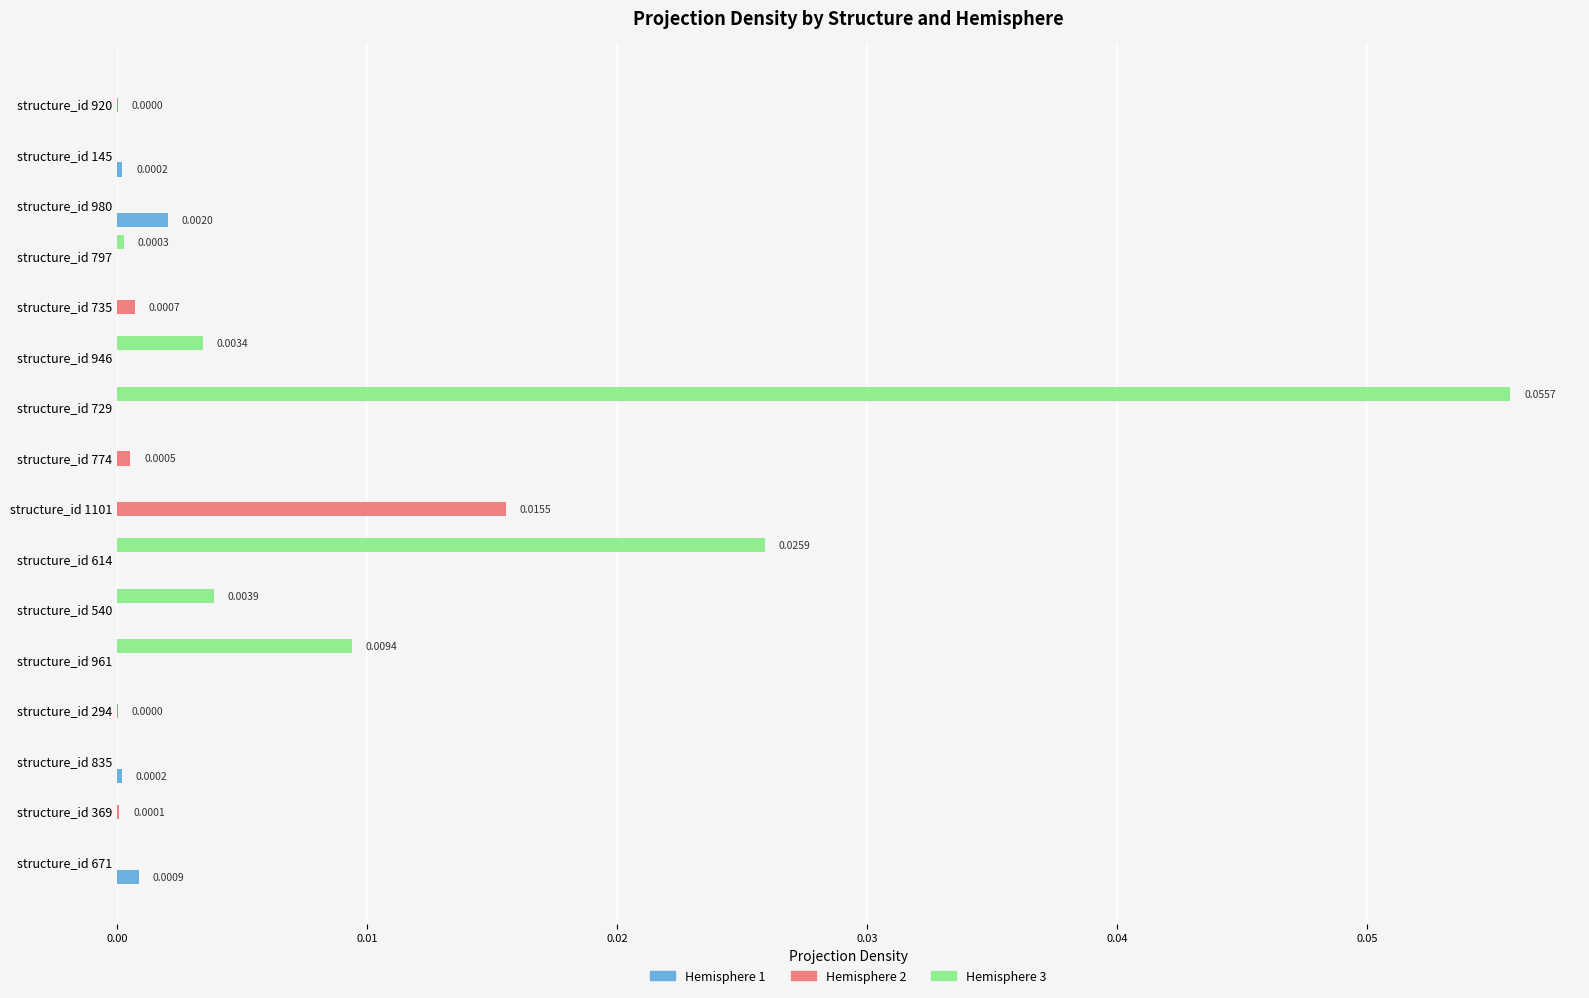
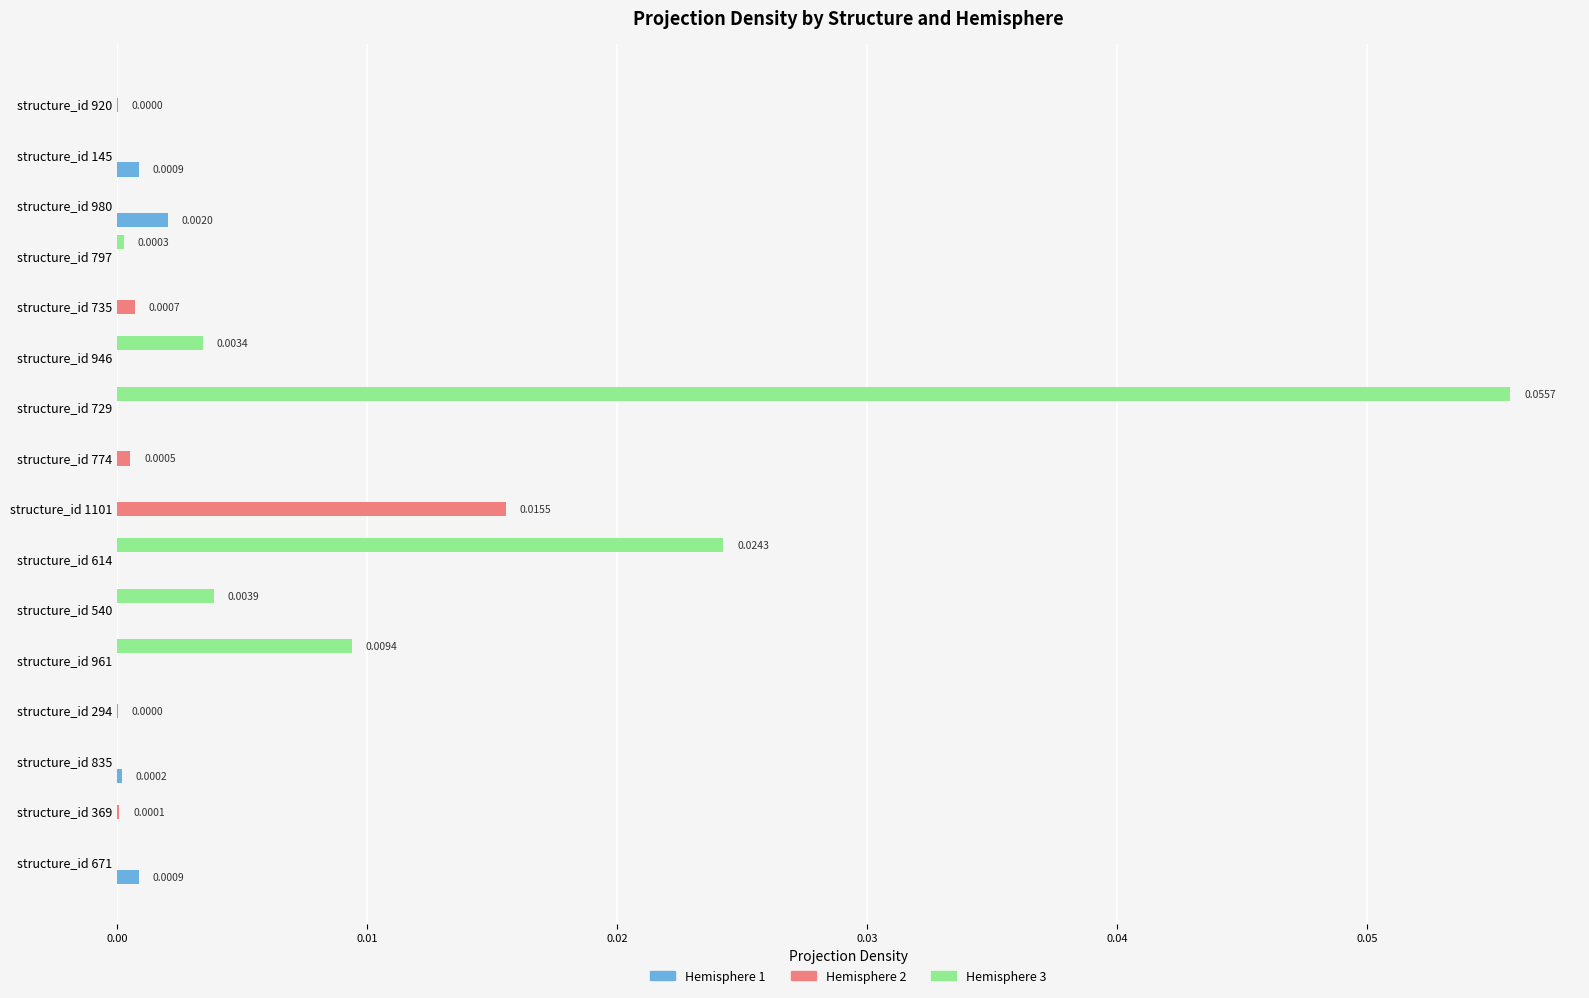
Hemisphere 1, structure_id 145: 0.0002 -> 0.0009
Hemisphere 3, structure_id 614: 0.0259 -> 0.0243
